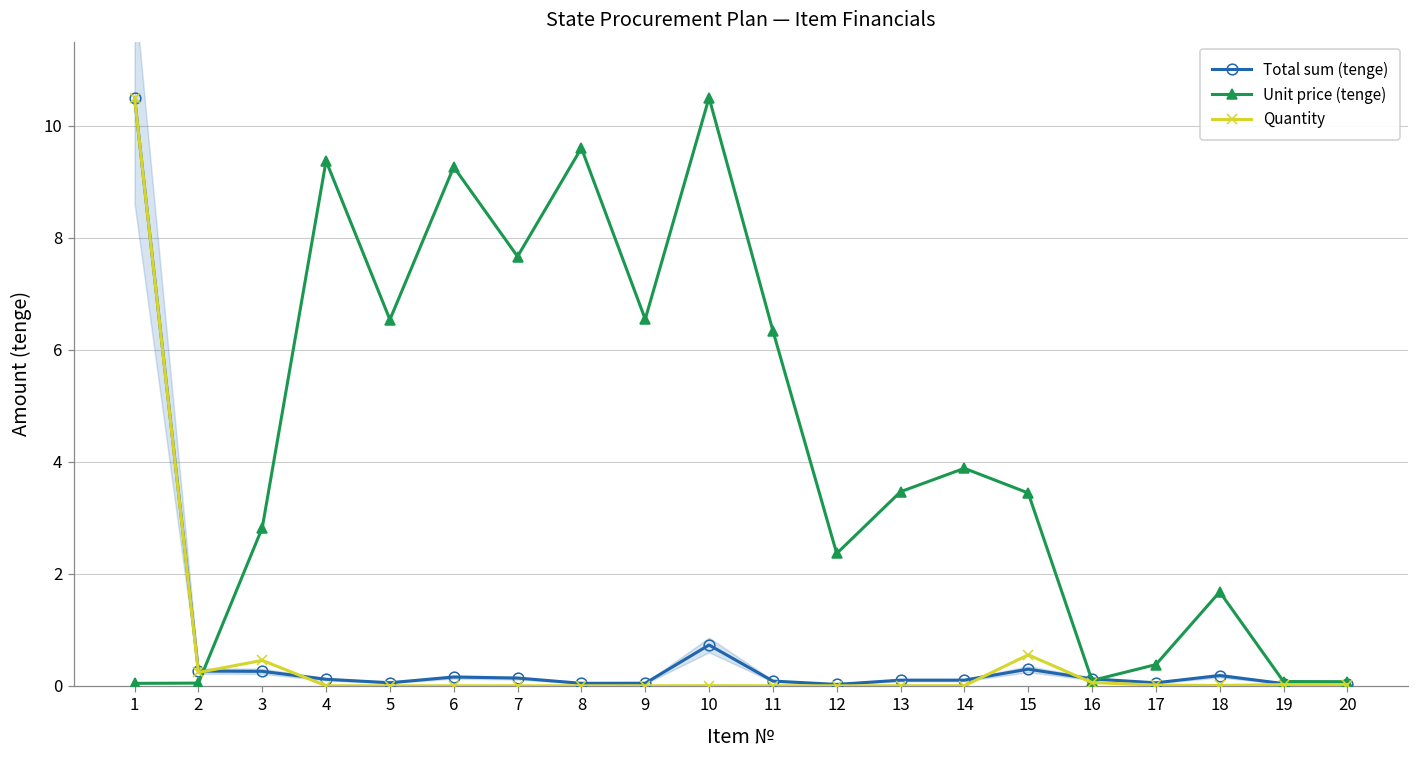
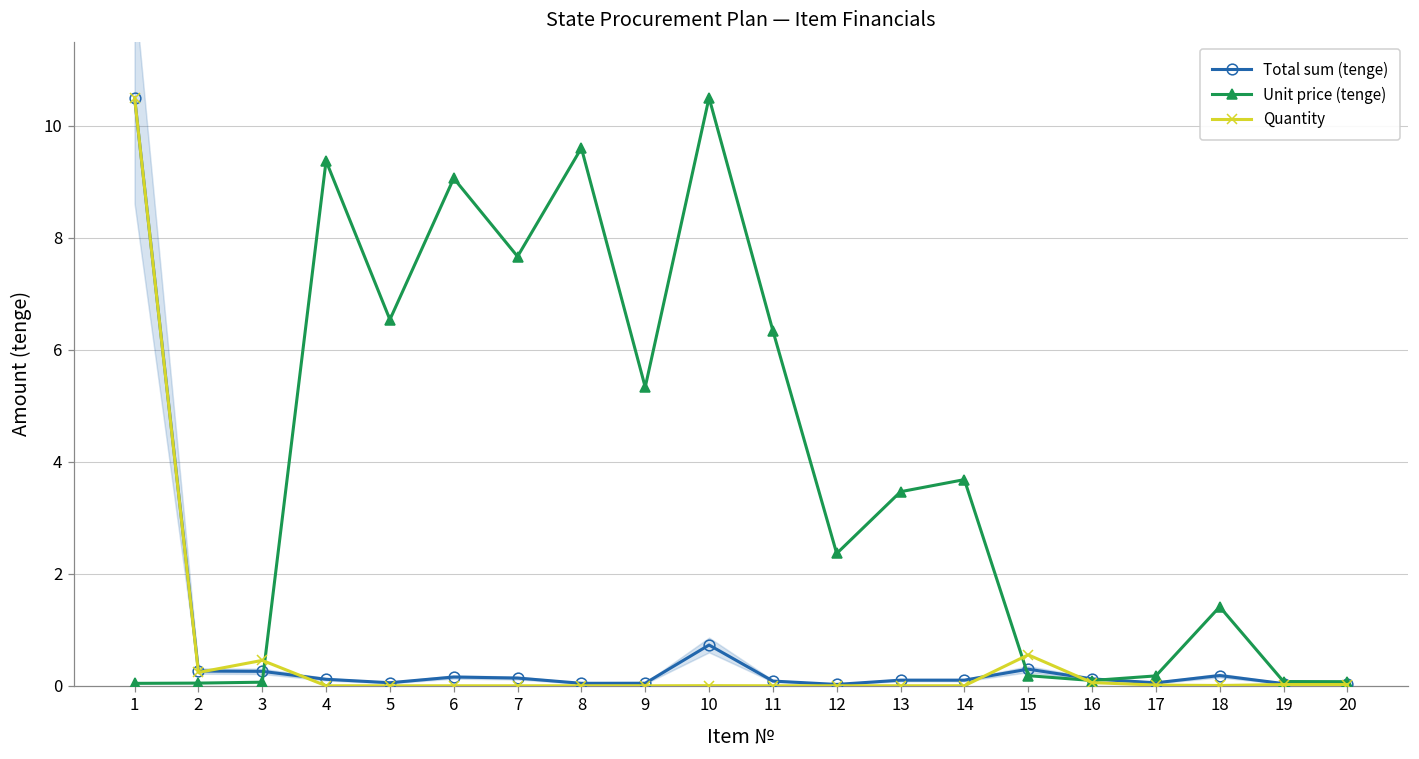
Unit price (tenge), 3: 2.8 -> 0.1
Unit price (tenge), 6: 9.3 -> 9.1
Unit price (tenge), 9: 6.5 -> 5.3
Unit price (tenge), 14: 3.9 -> 3.7
Unit price (tenge), 15: 3.4 -> 0.2
Unit price (tenge), 17: 0.4 -> 0.2
Unit price (tenge), 18: 1.7 -> 1.4
